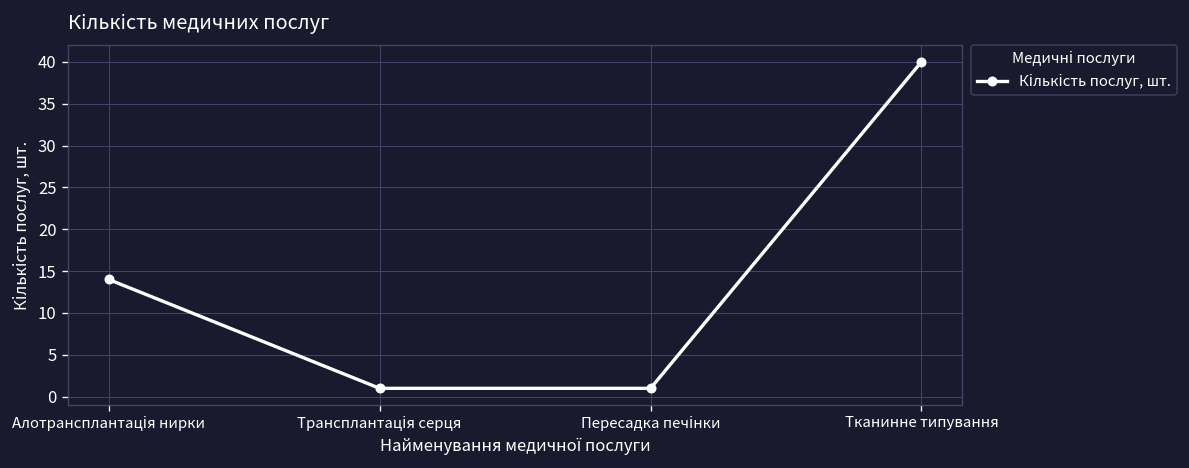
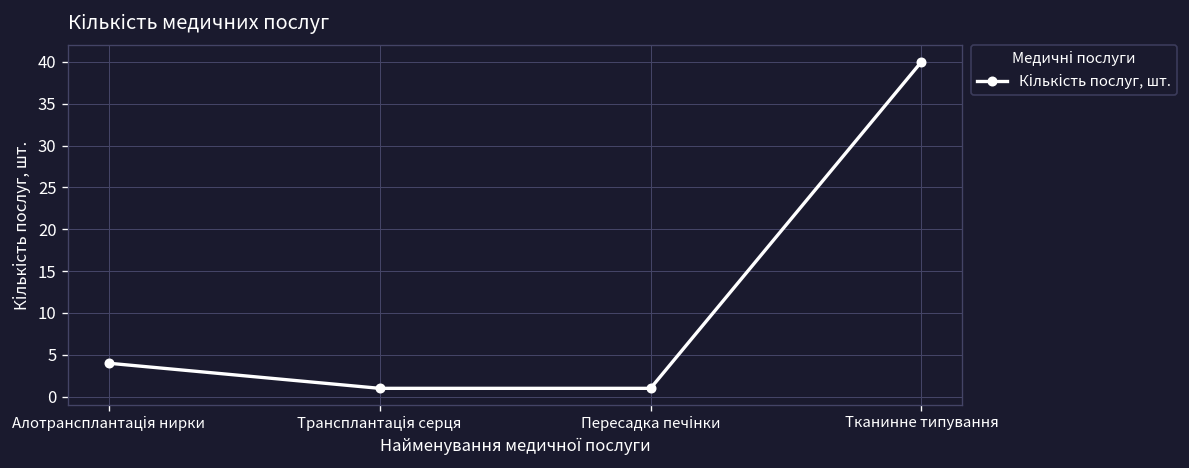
Алотрансплантація нирки: 14 -> 4
